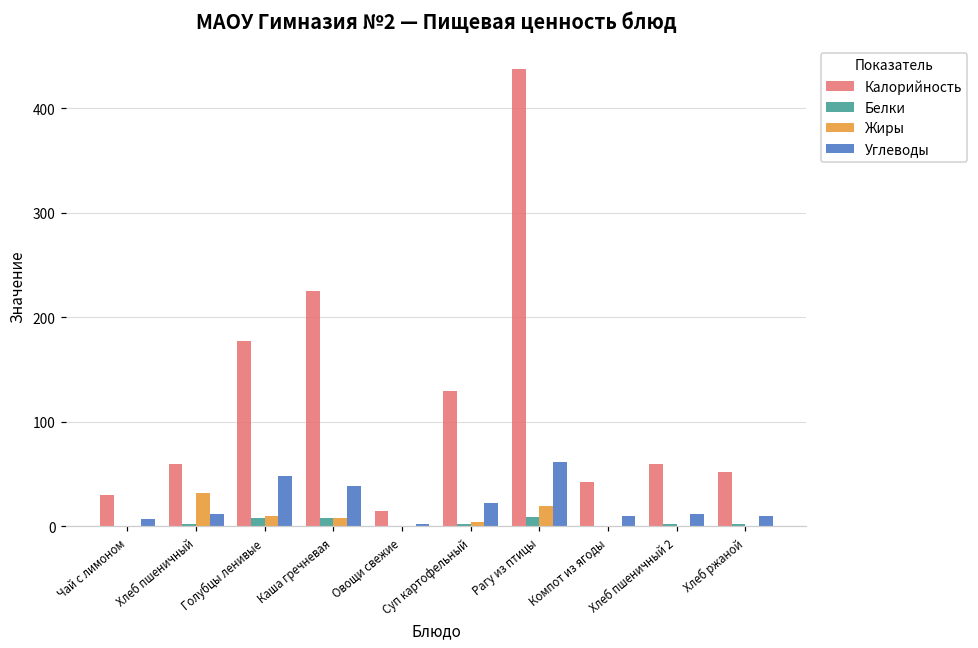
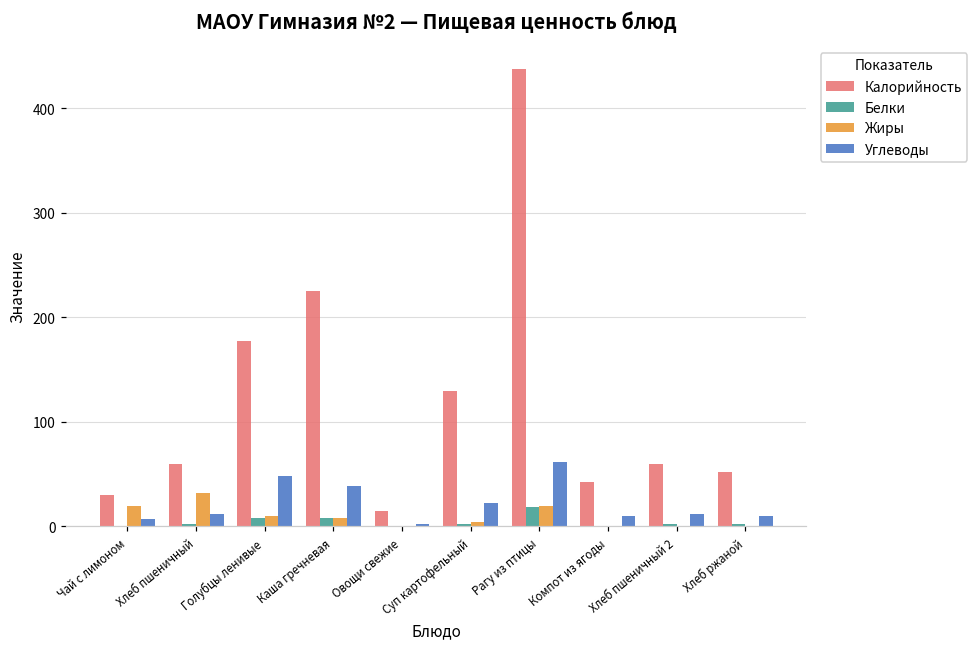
Жиры, Чай с лимоном: 0 -> 20
Белки, Рагу из птицы: 10 -> 20
